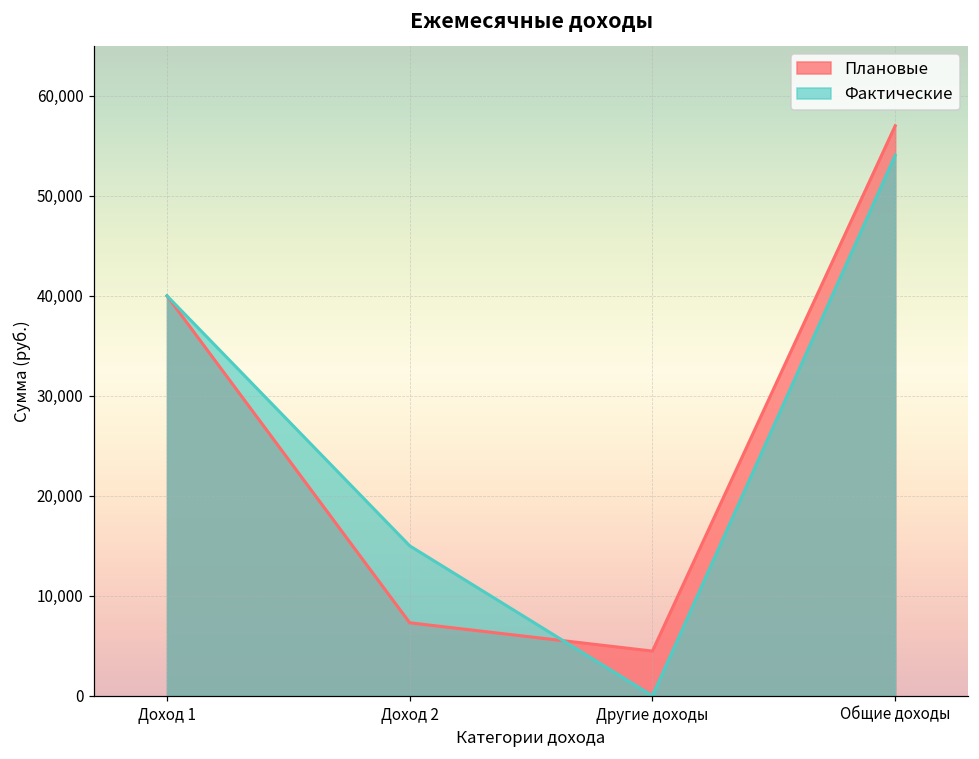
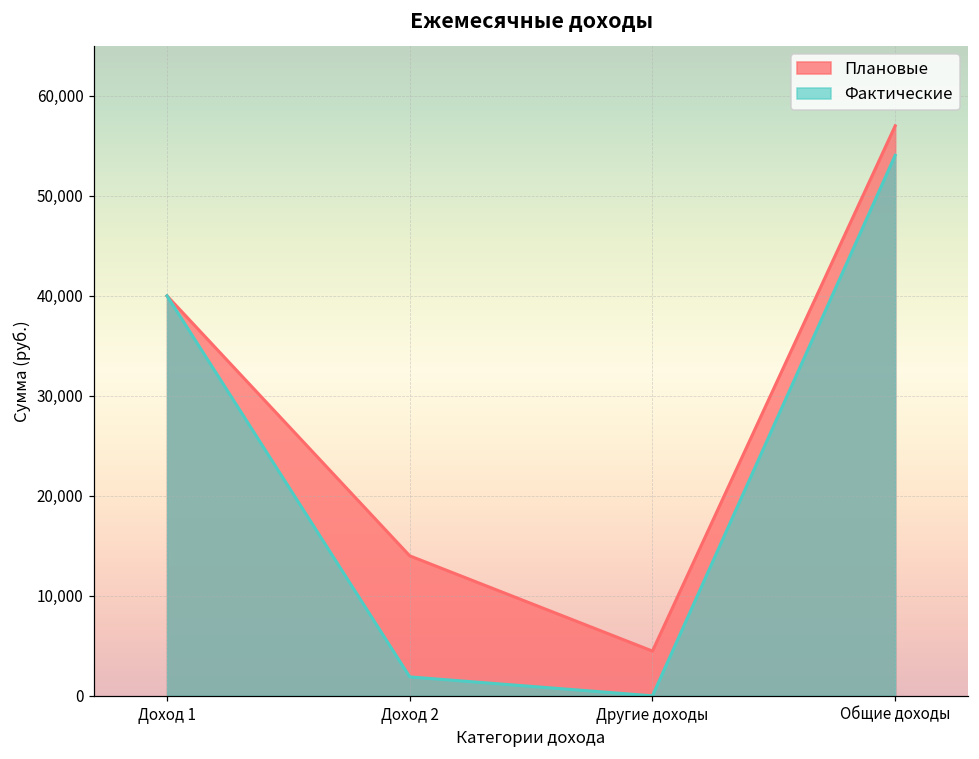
Плановые, Доход 2: 7,000 -> 14,000
Фактические, Доход 2: 15,000 -> 2,000
